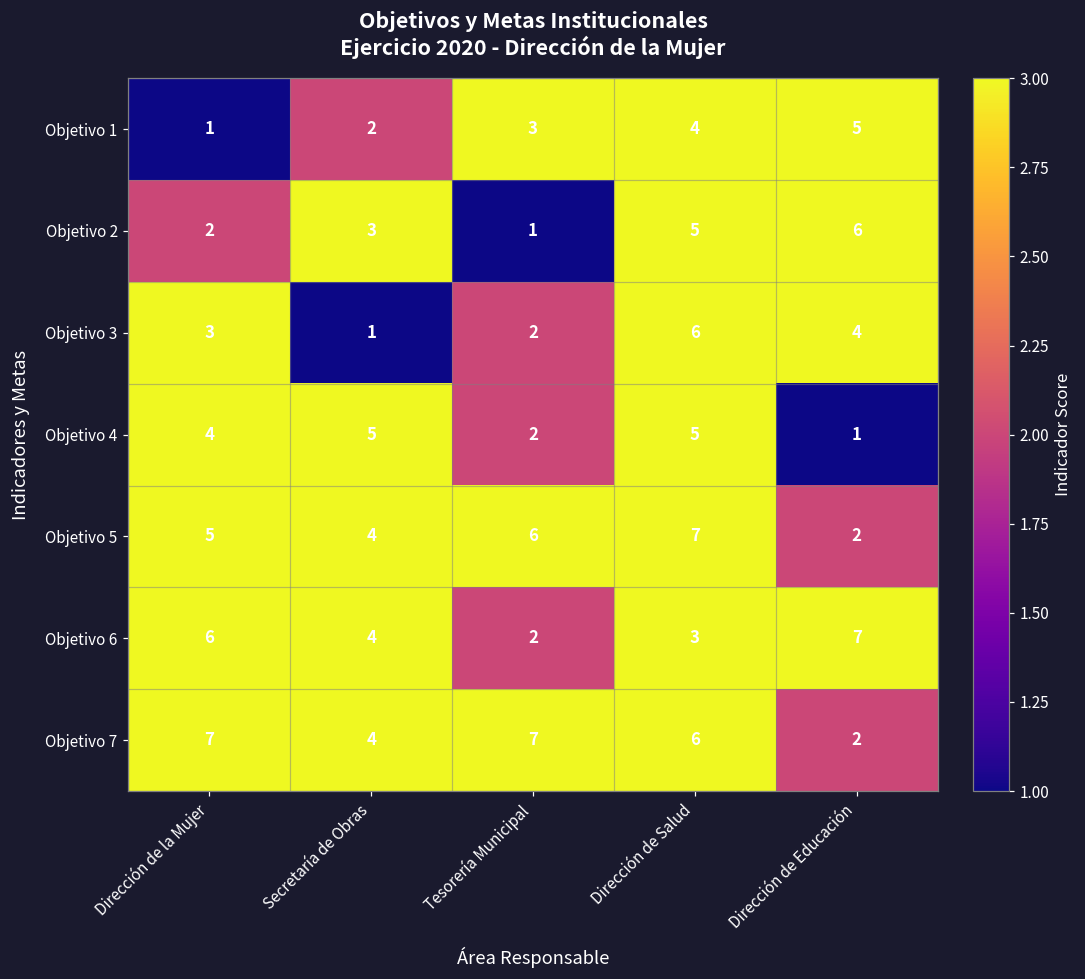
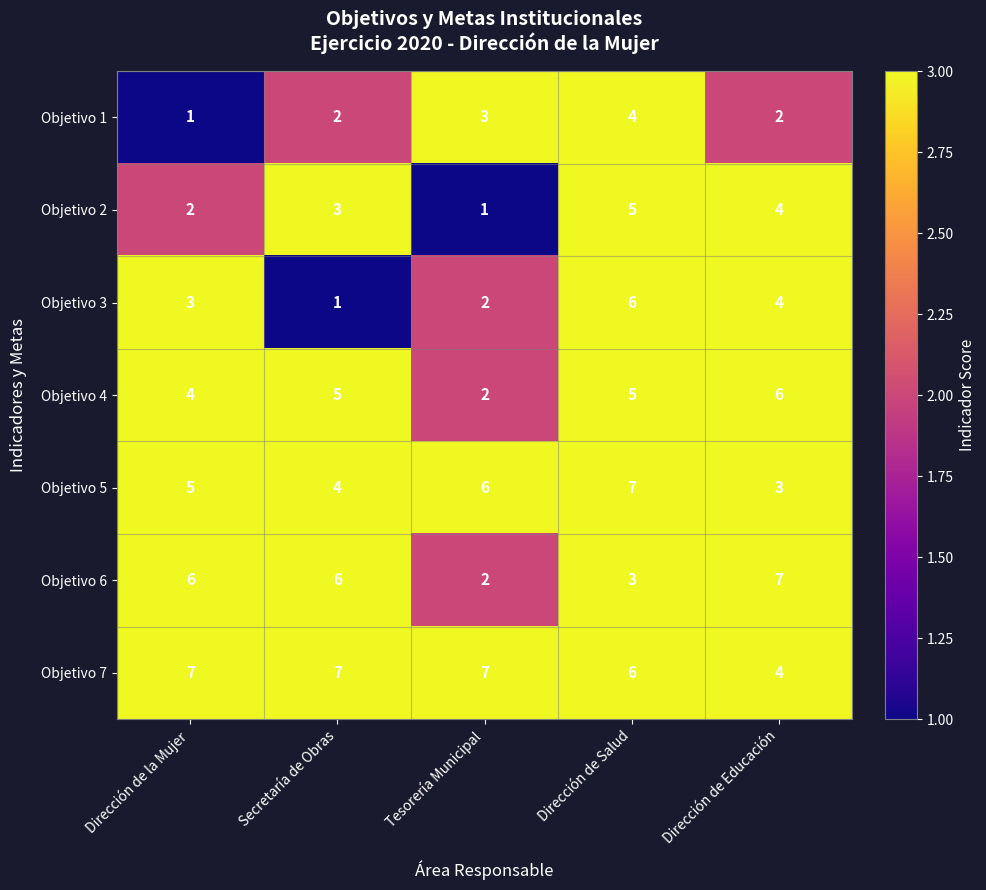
Objetivo 1, Dirección de Educación: 5 -> 2
Objetivo 2, Dirección de Educación: 6 -> 4
Objetivo 4, Dirección de Educación: 1 -> 6
Objetivo 5, Dirección de Educación: 2 -> 3
Objetivo 6, Secretaría de Obras: 4 -> 6
Objetivo 7, Secretaría de Obras: 4 -> 7
Objetivo 7, Dirección de Educación: 2 -> 4
